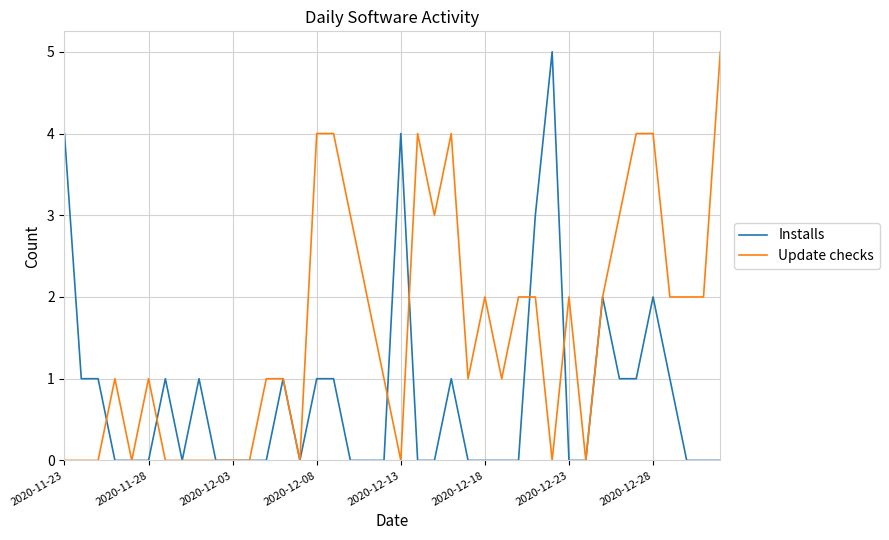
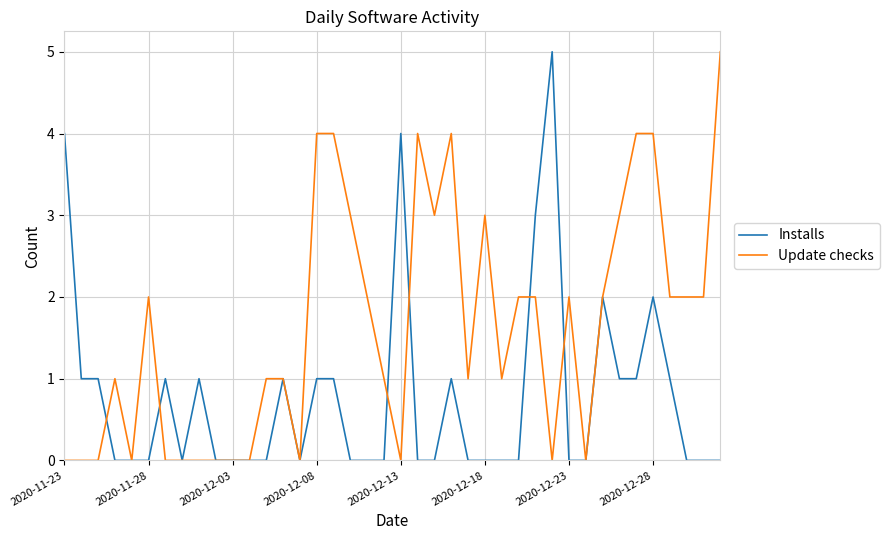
Update checks, 2020-11-28: 1 -> 2
Update checks, 2020-12-18: 2 -> 3
